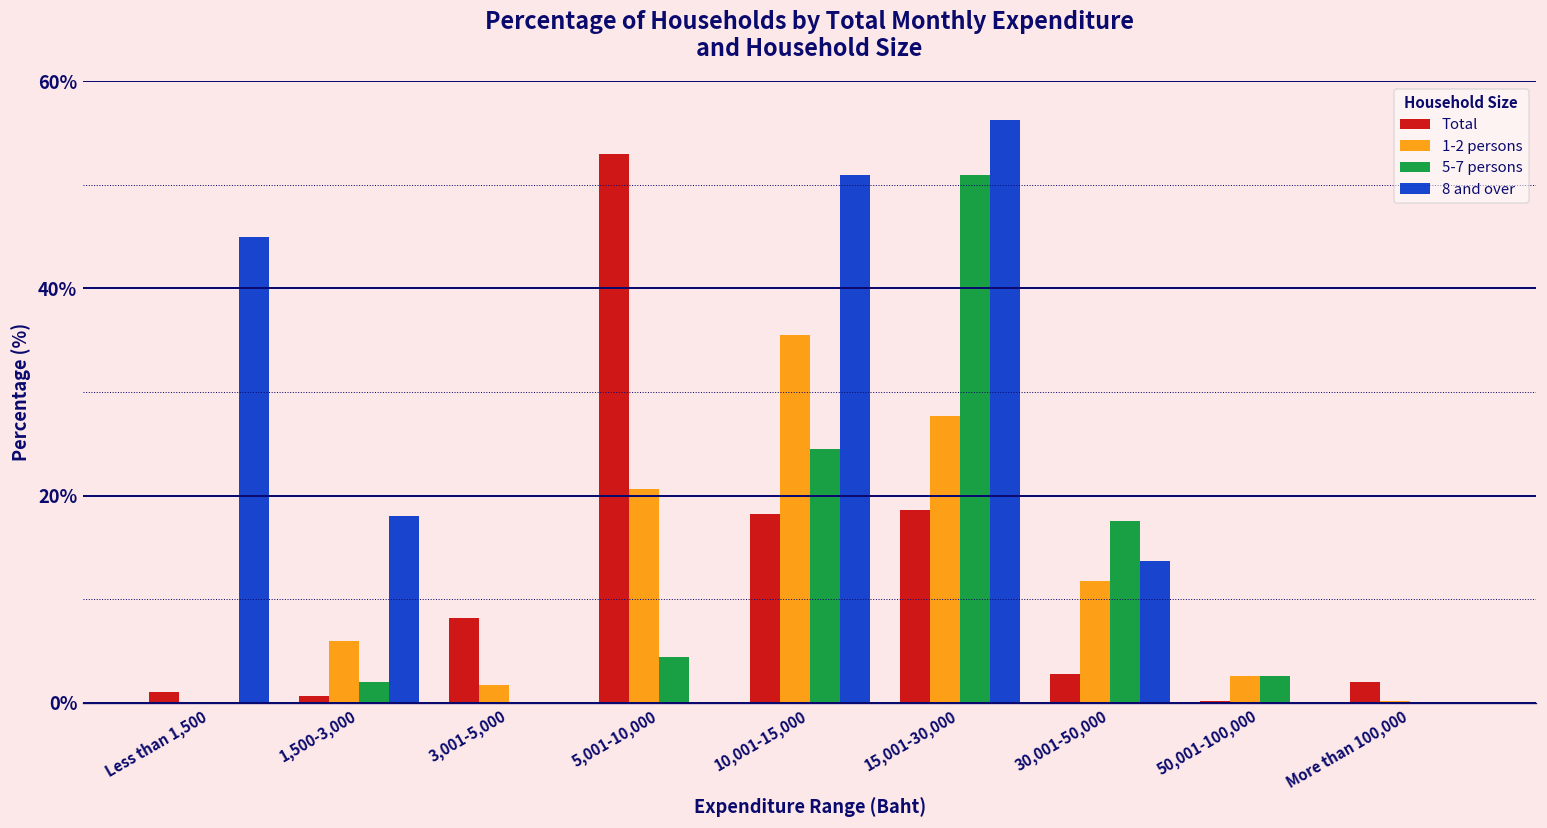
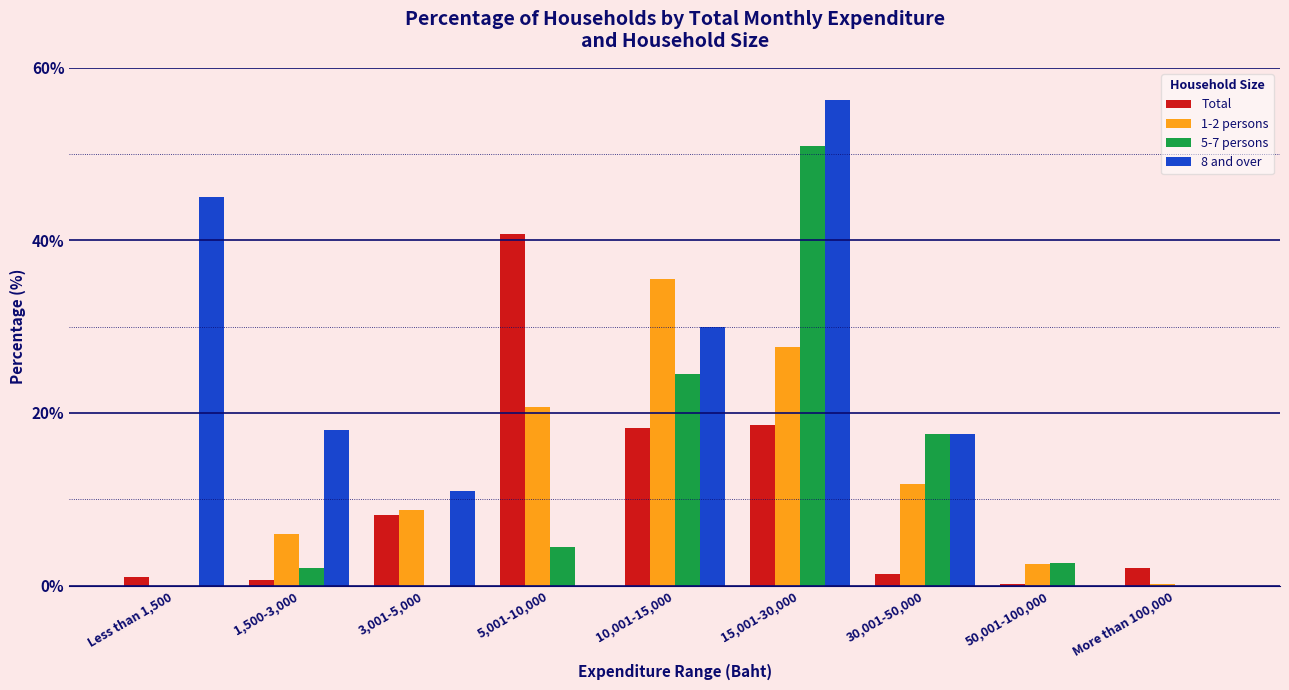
1-2 persons, 3,001-5,000: 2% -> 9%
8 and over, 3,001-5,000: 0% -> 11%
Total, 5,001-10,000: 53% -> 41%
8 and over, 10,001-15,000: 51% -> 30%
Total, 30,001-50,000: 3% -> 1%
8 and over, 30,001-50,000: 14% -> 18%
